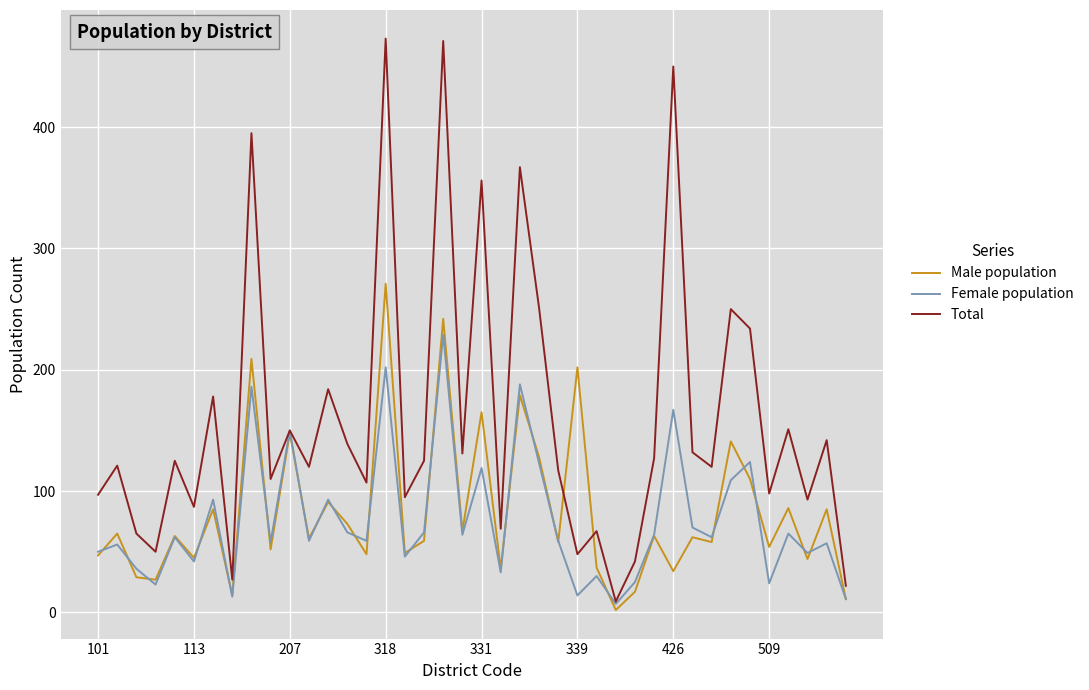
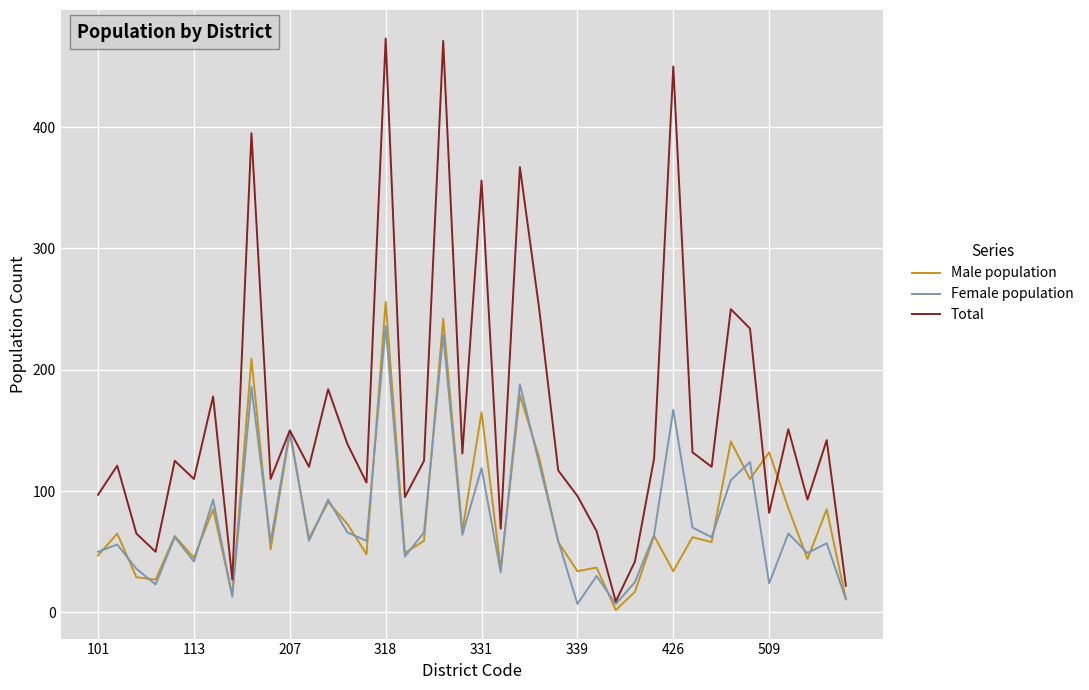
Total, 113: 87 -> 110
Male population, 318: 271 -> 256
Female population, 318: 202 -> 236
Male population, 339: 202 -> 34
Female population, 339: 14 -> 7
Total, 339: 48 -> 96
Male population, 509: 54 -> 132
Total, 509: 98 -> 82
